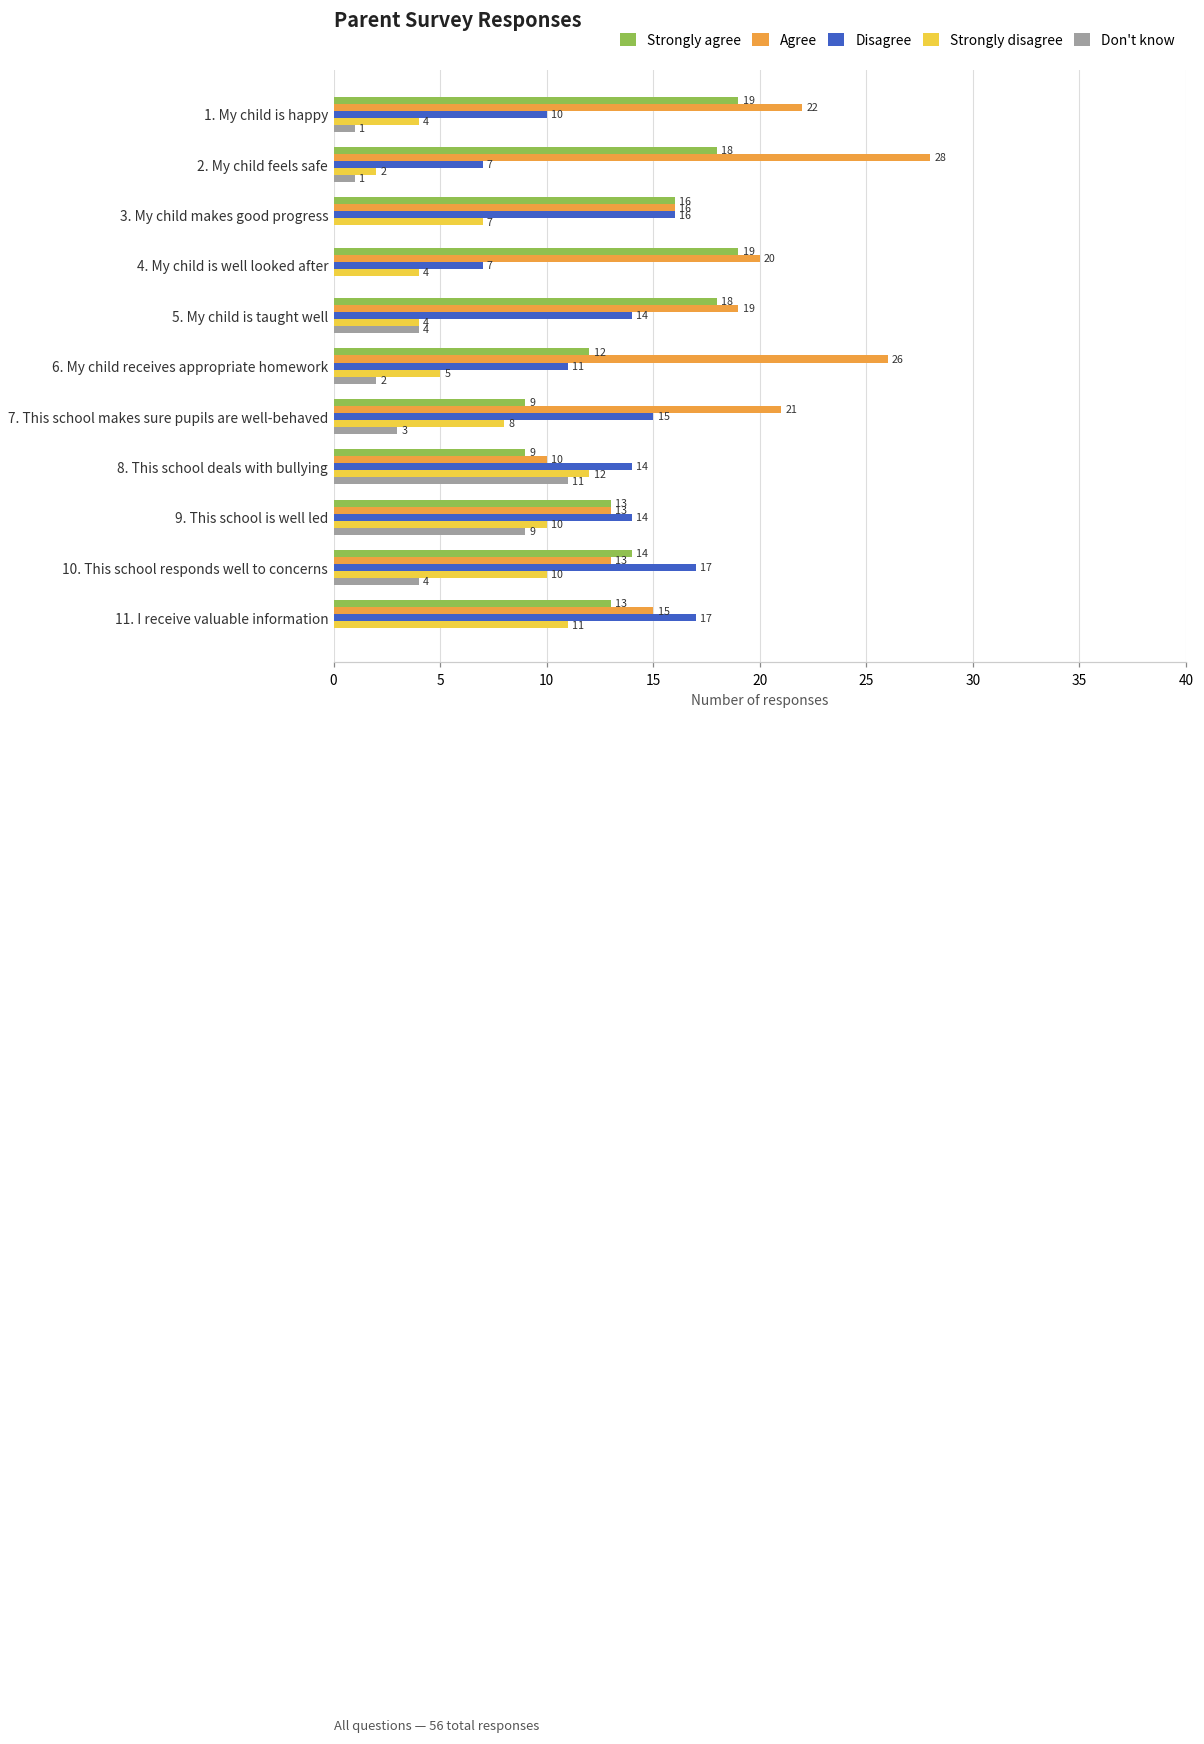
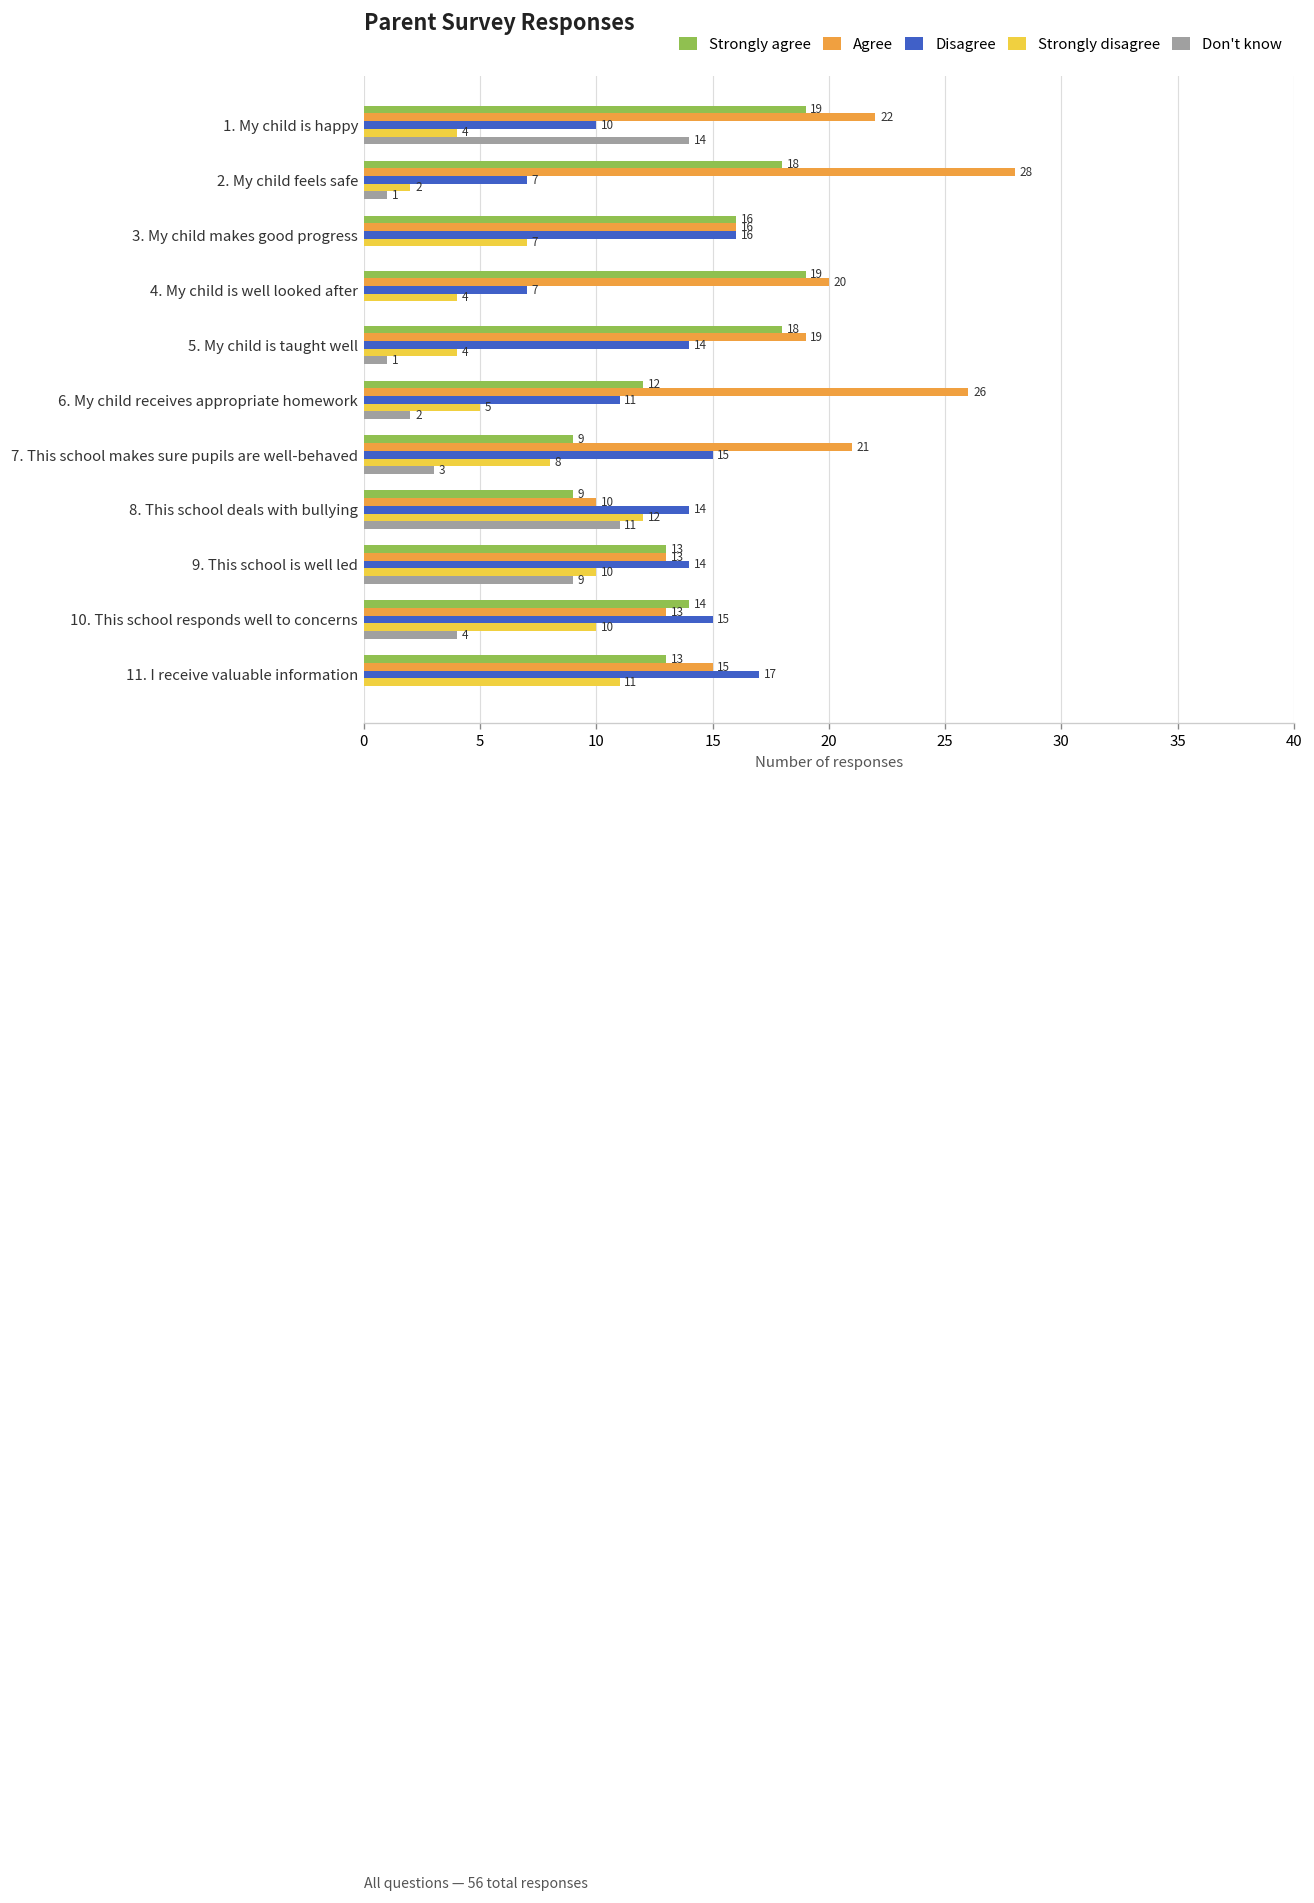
Don't know, 1. My child is happy: 1 -> 14
Don't know, 5. My child is taught well: 4 -> 1
Disagree, 10. This school responds well to concerns: 17 -> 15
